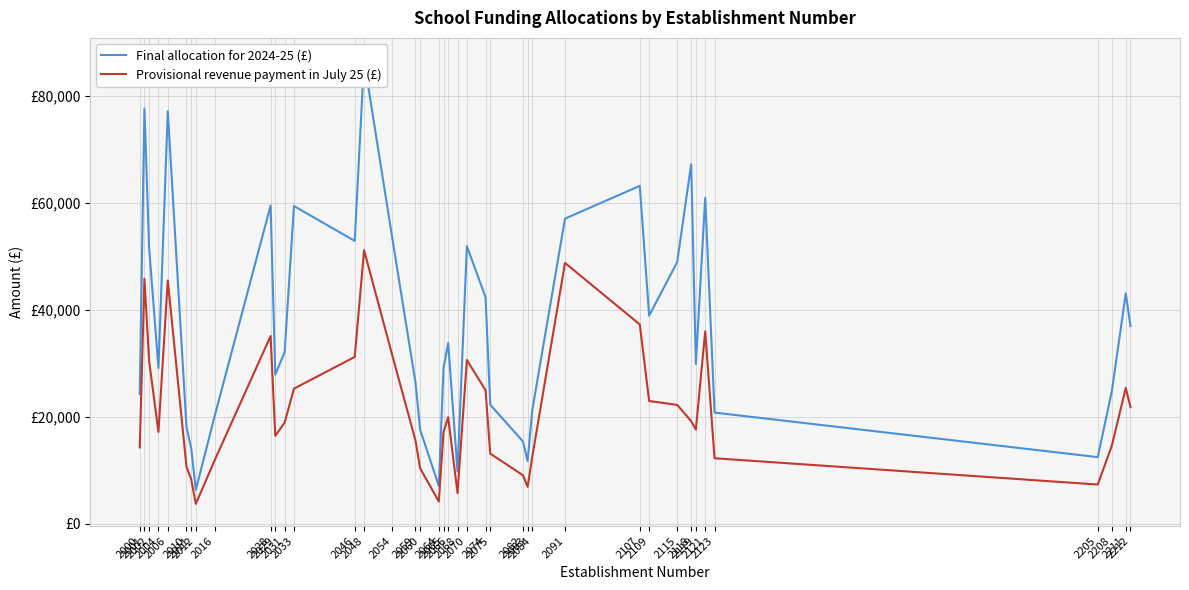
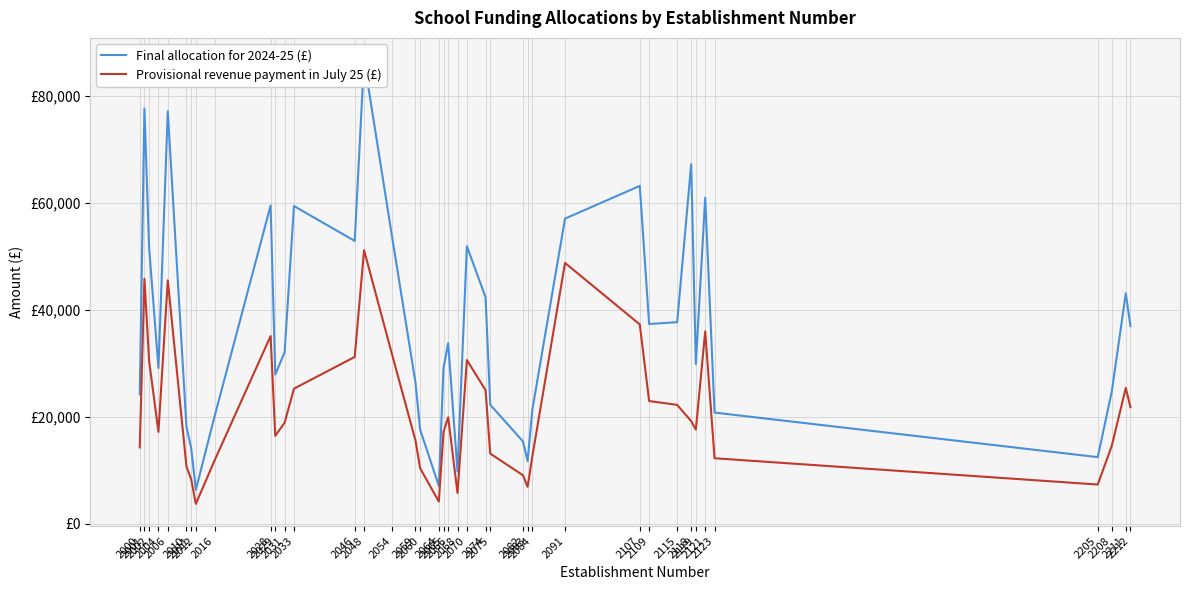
Final allocation for 2024-25 (£), 2109: £39,000 -> £37,000
Final allocation for 2024-25 (£), 2115: £49,000 -> £38,000
